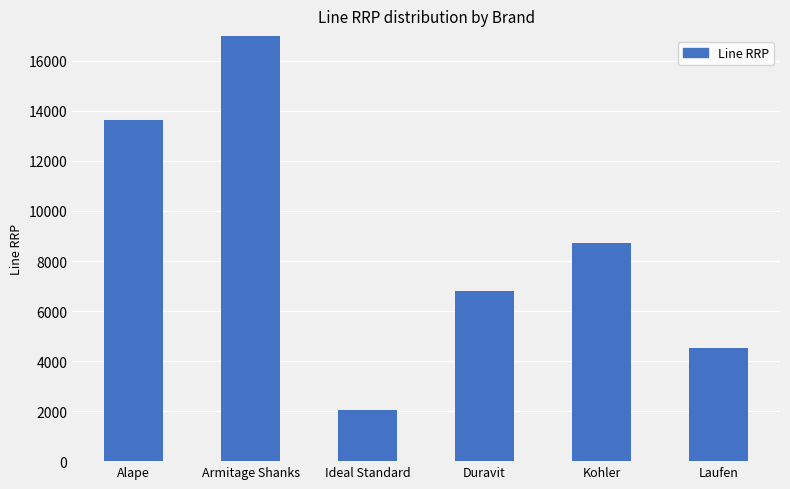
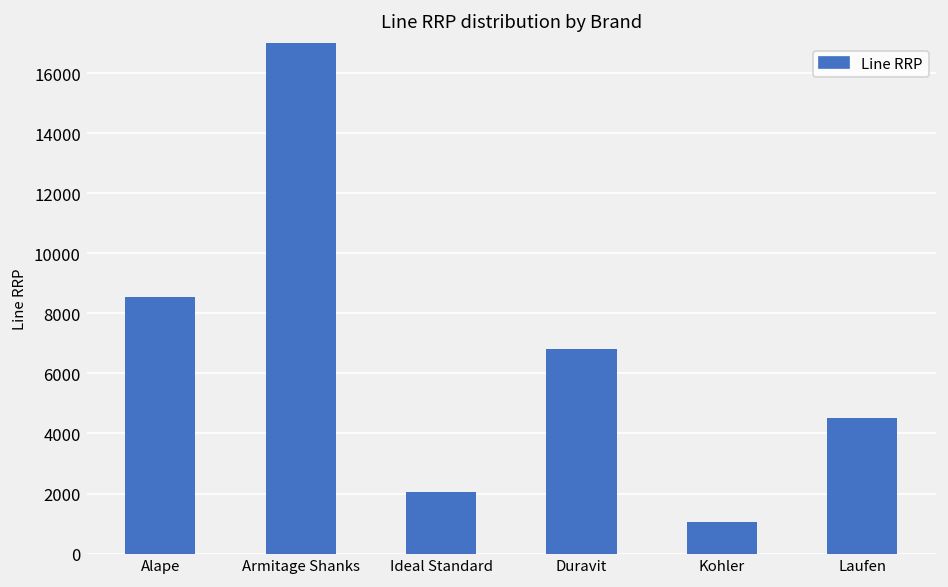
Alape: 13600 -> 8600
Kohler: 8700 -> 1000
